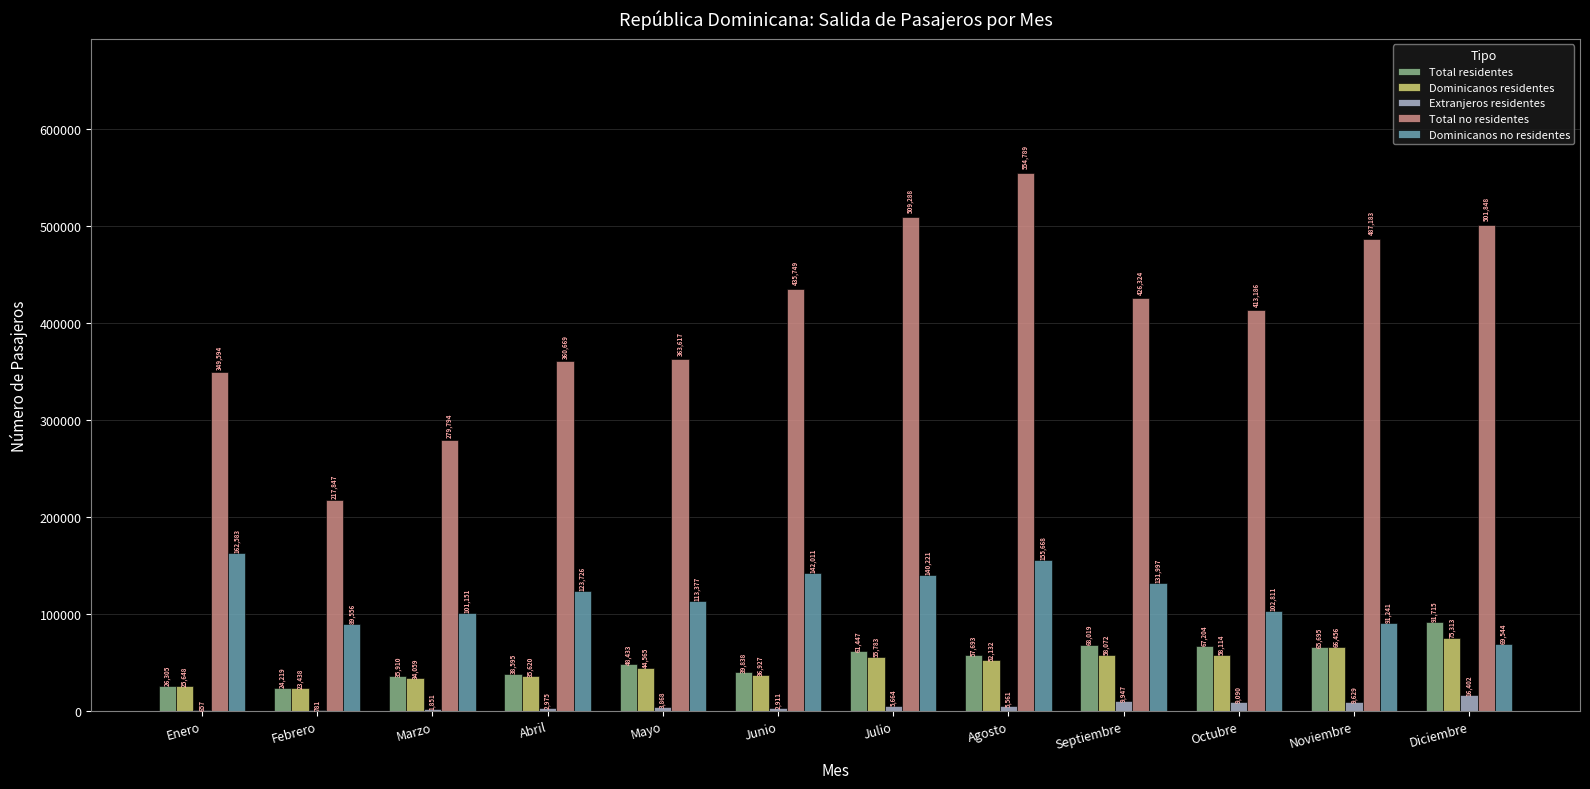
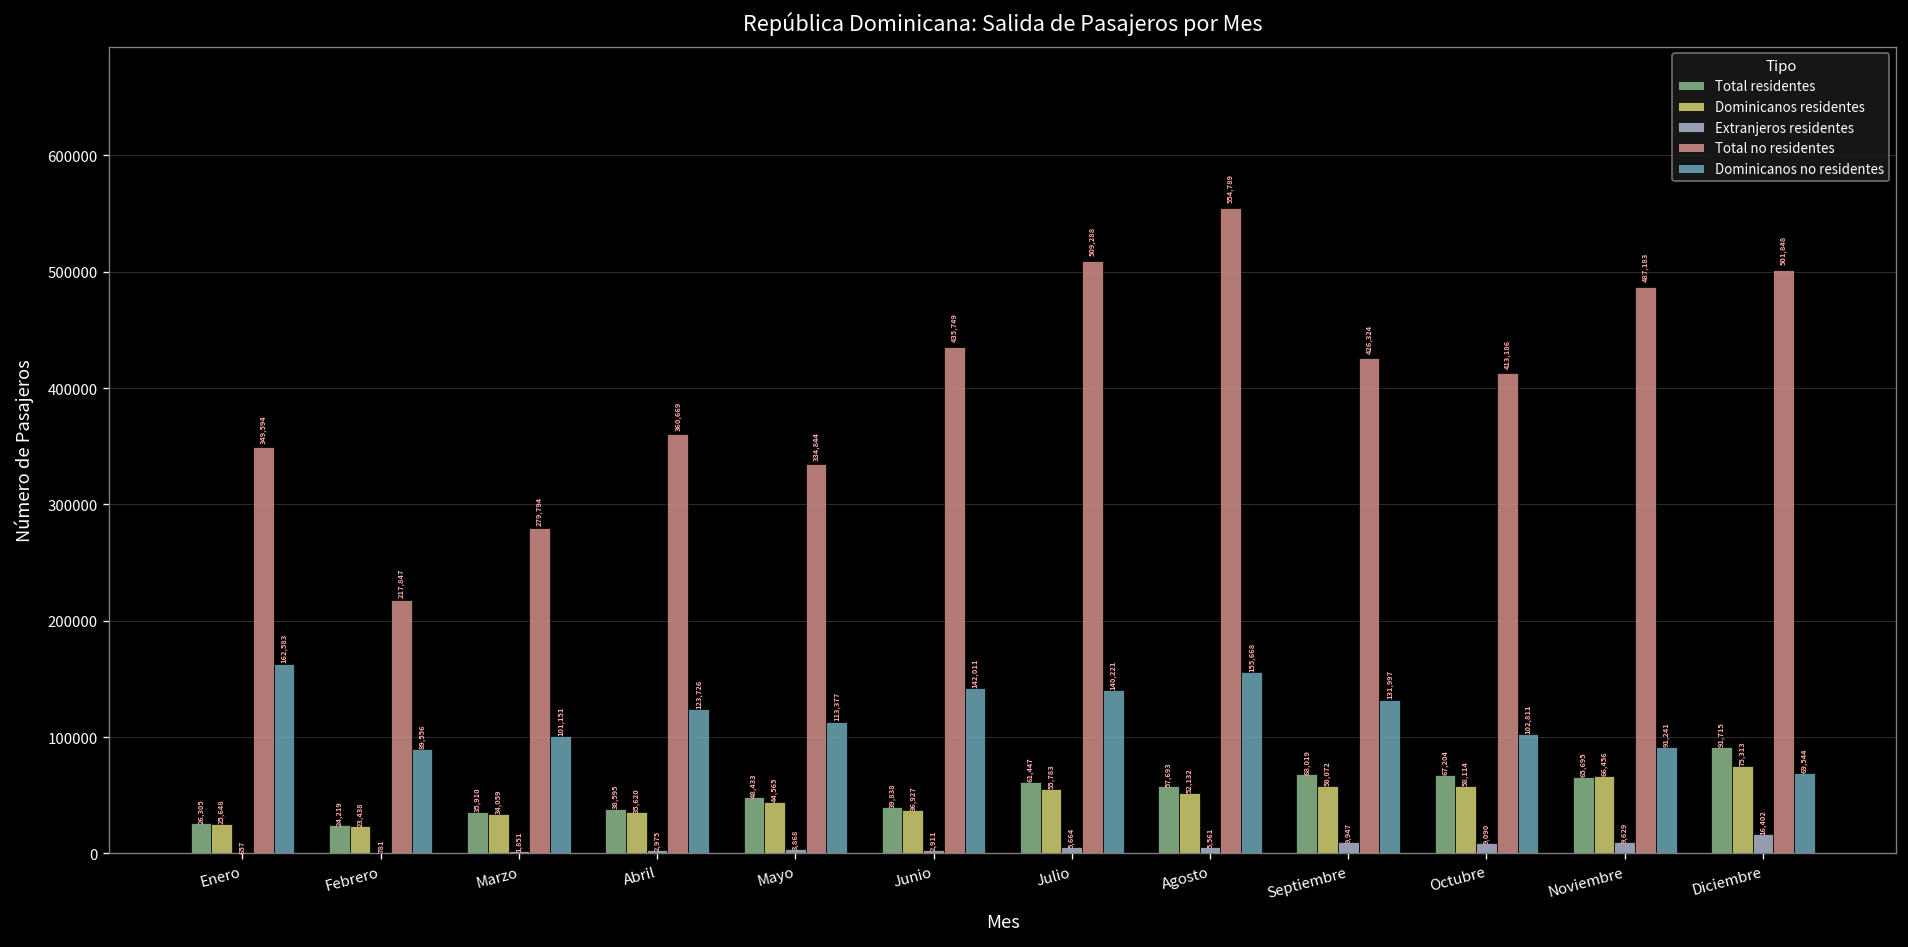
Total no residentes, Mayo: 363,617 -> 334,844
